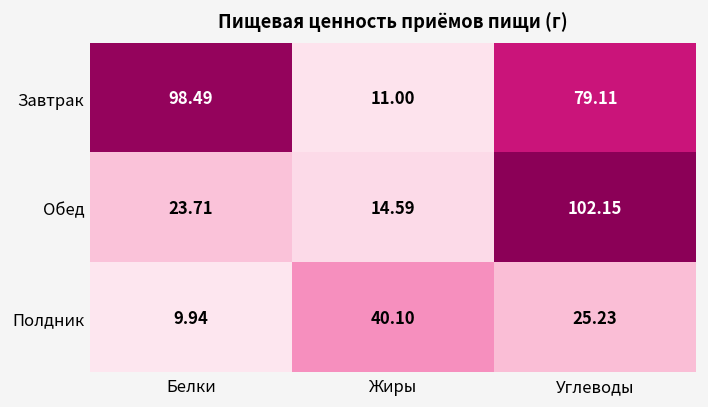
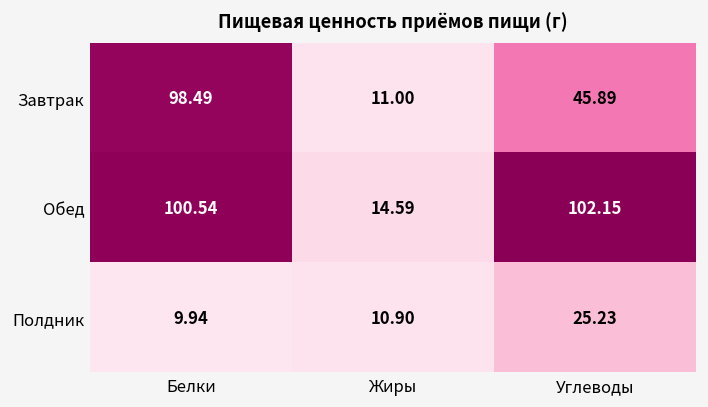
Завтрак, Углеводы: 79.11 -> 45.89
Обед, Белки: 23.71 -> 100.54
Полдник, Жиры: 40.10 -> 10.90
